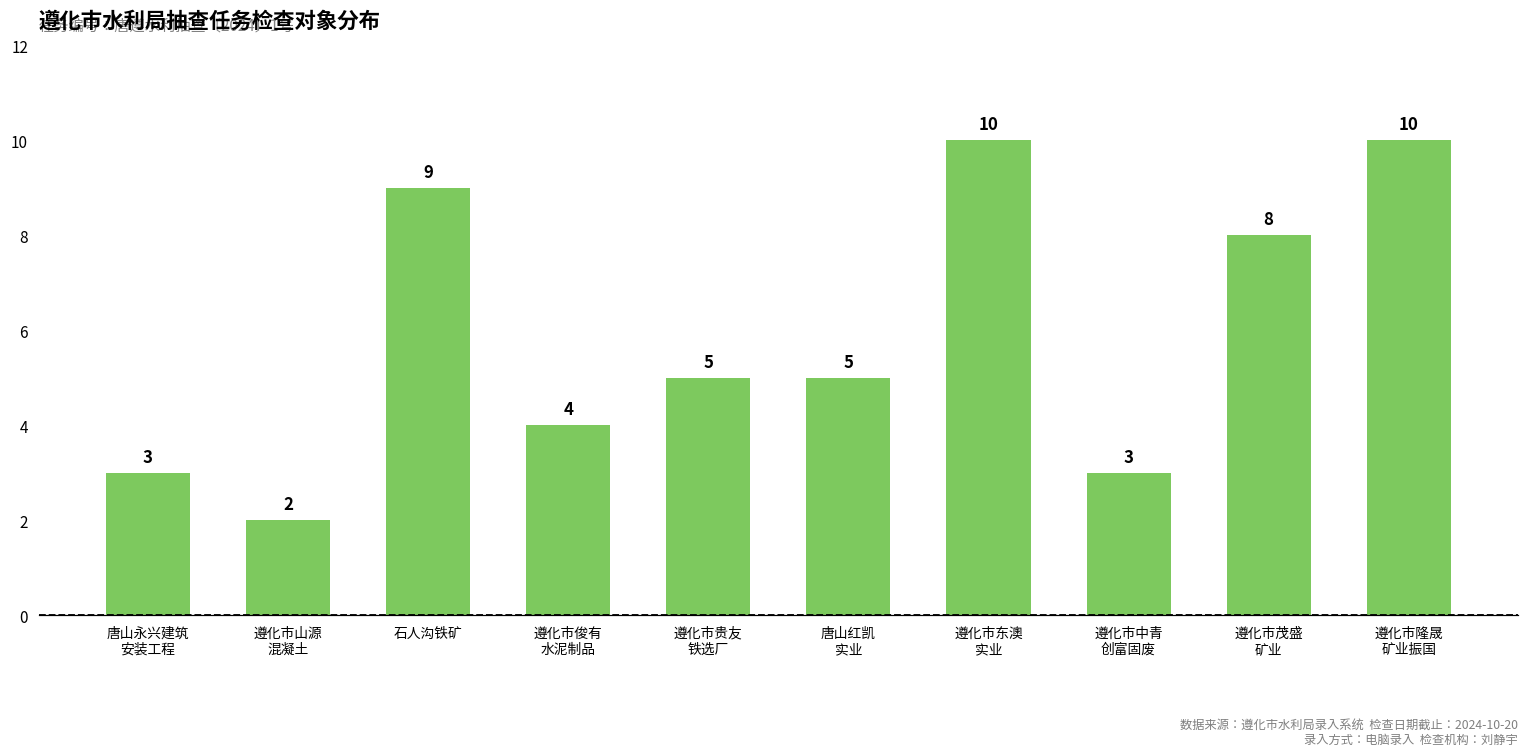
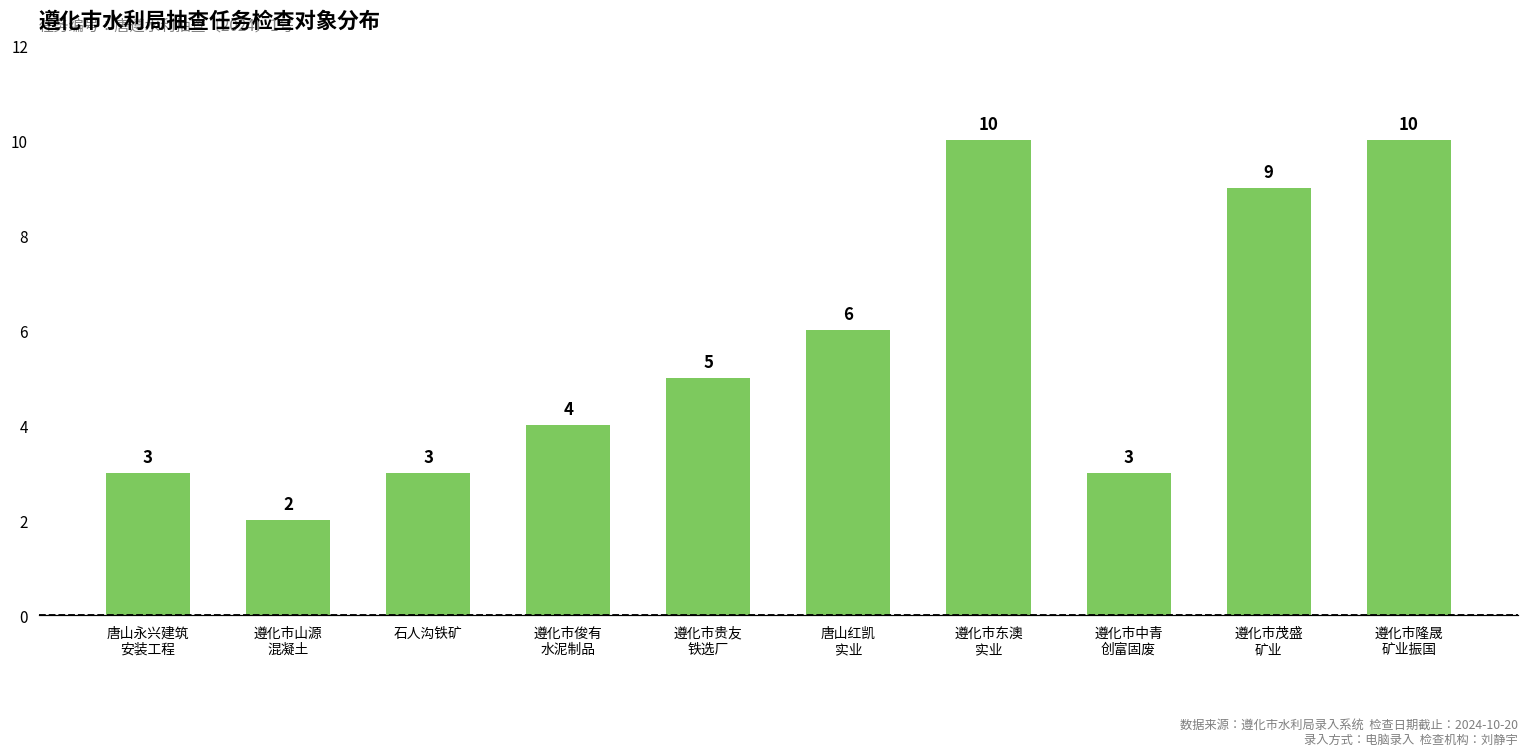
石人沟铁矿: 9 -> 3
唐山红凯 实业: 5 -> 6
遵化市茂盛 矿业: 8 -> 9
